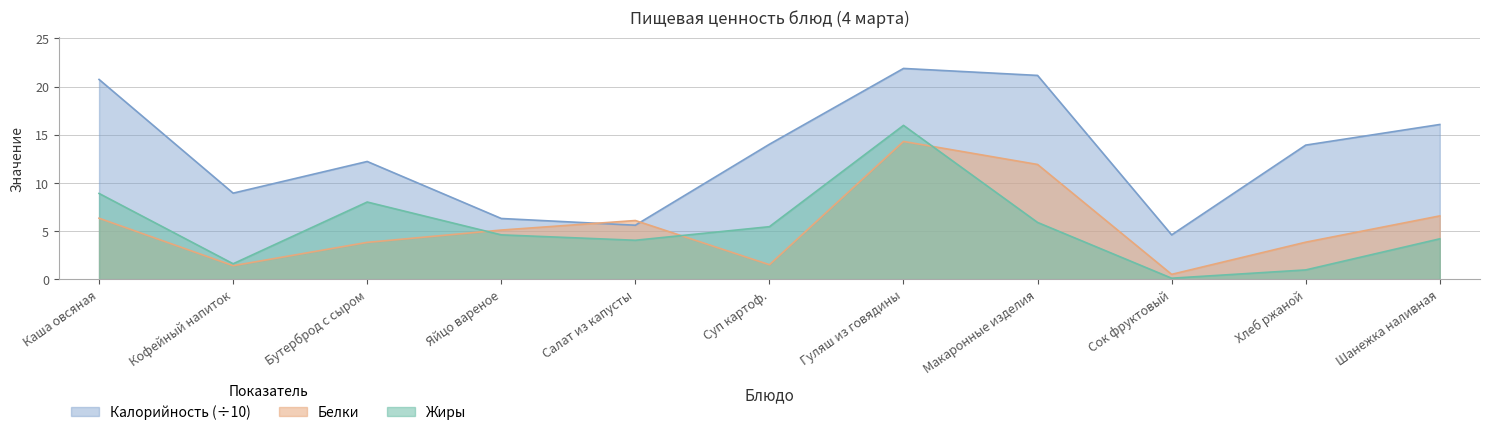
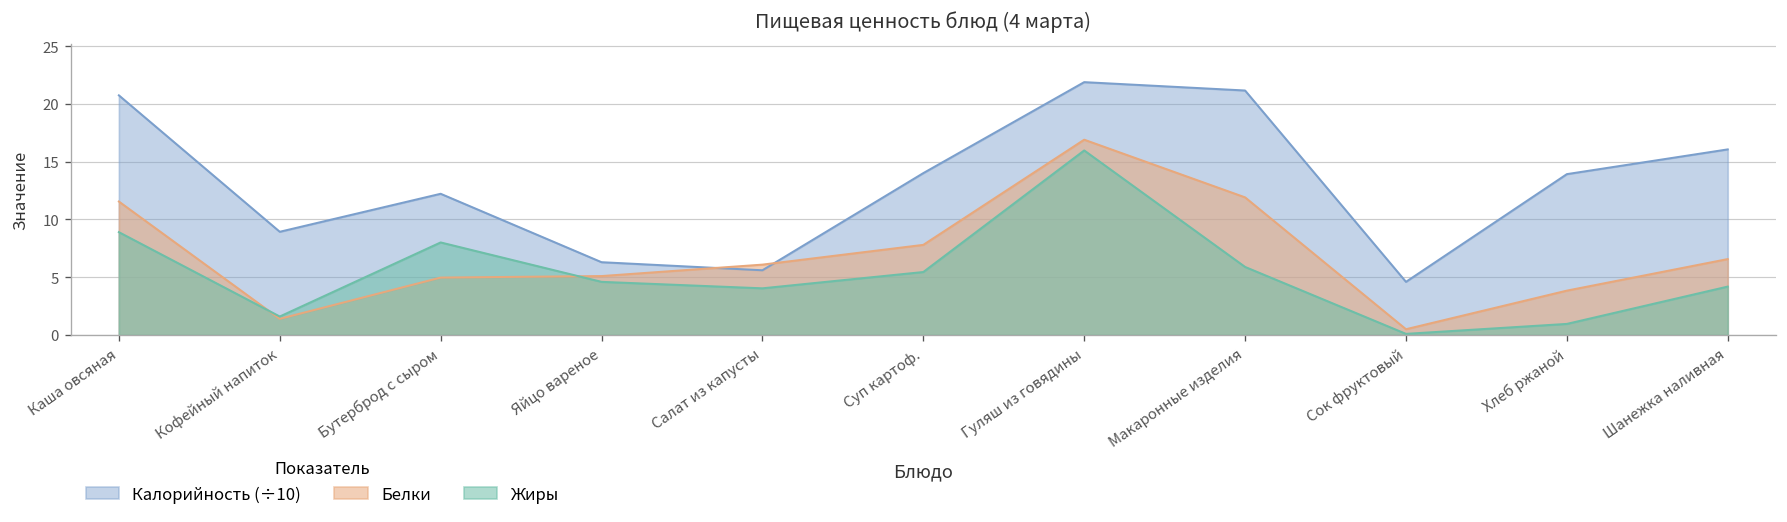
Белки, Каша овсяная: 6 -> 12
Белки, Бутерброд с сыром: 4 -> 5
Белки, Суп картоф.: 2 -> 8
Белки, Гуляш из говядины: 14 -> 17
